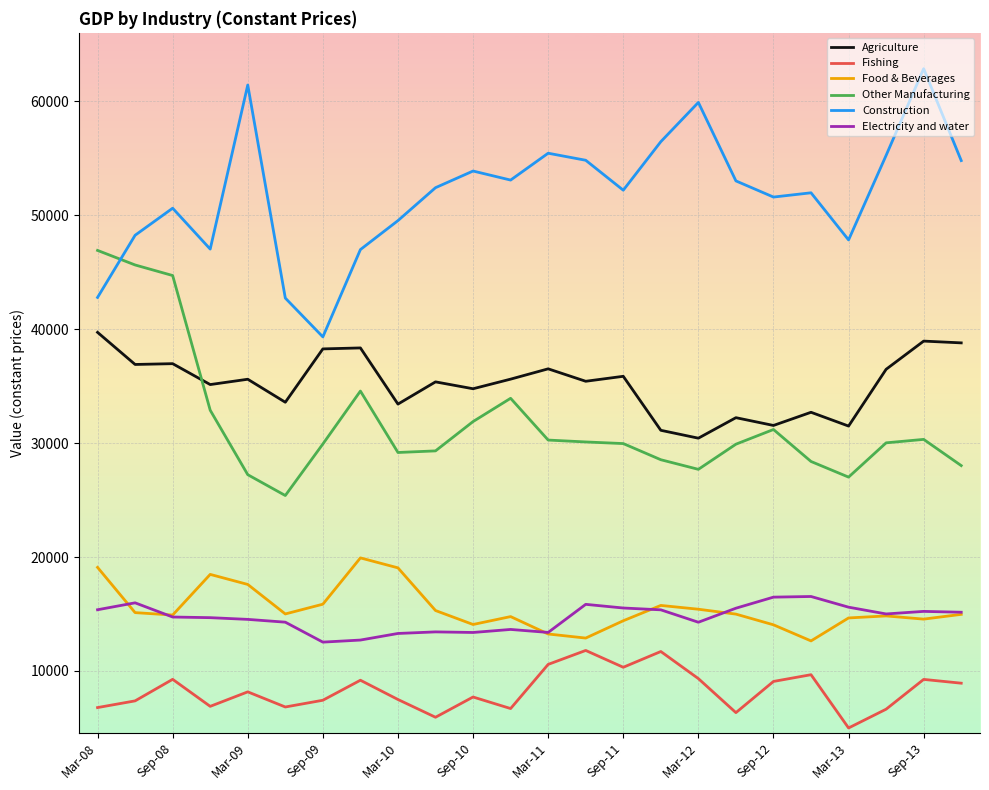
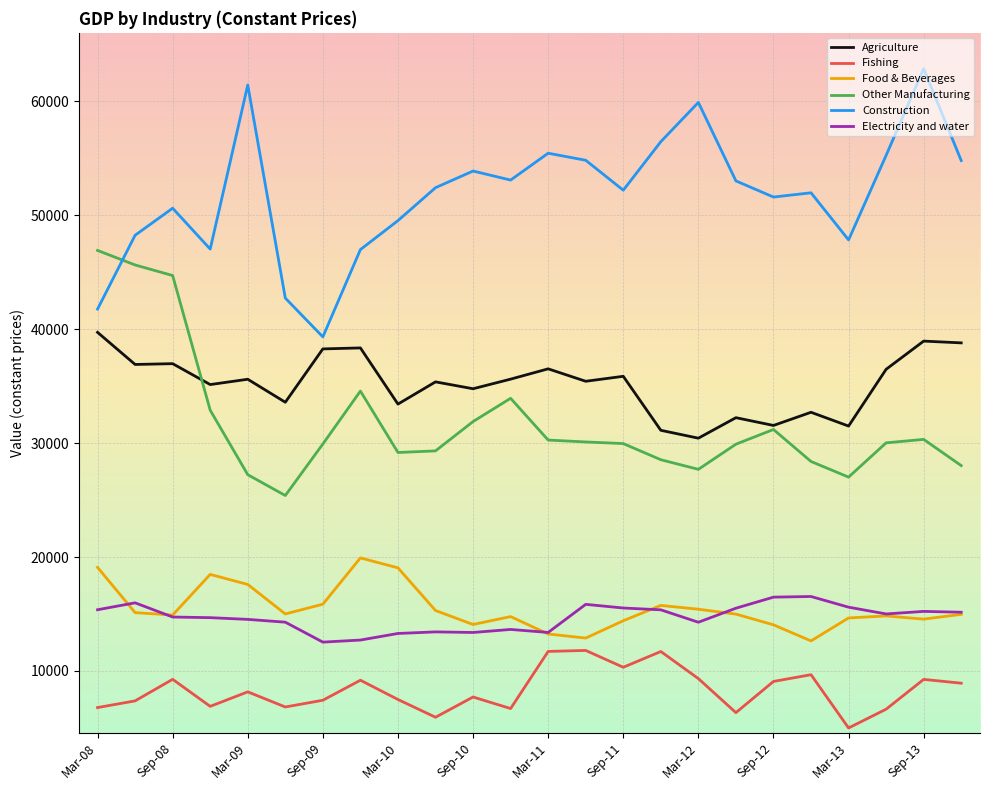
Construction, Mar-08: 42800 -> 41800
Fishing, Mar-11: 10600 -> 11700
